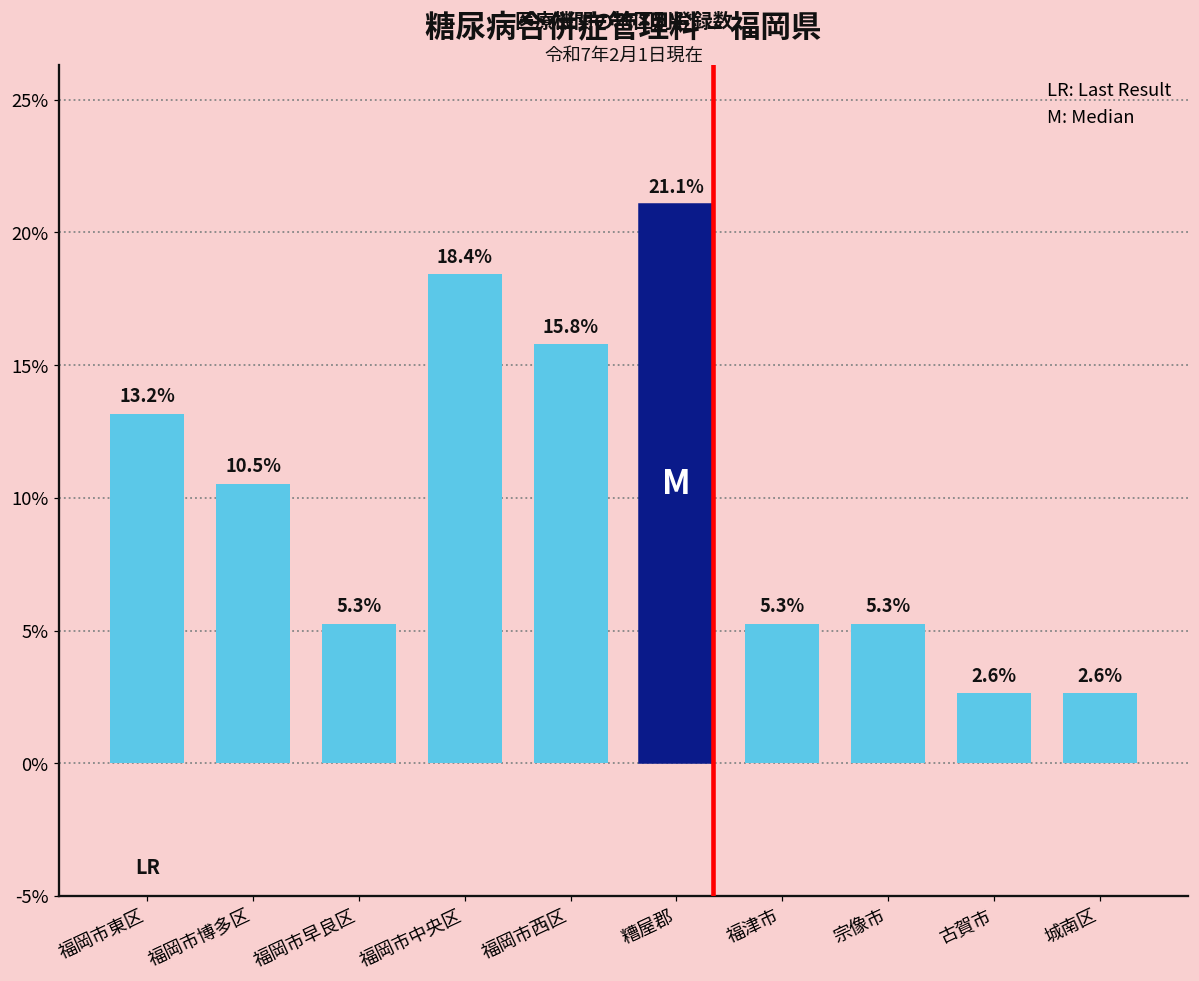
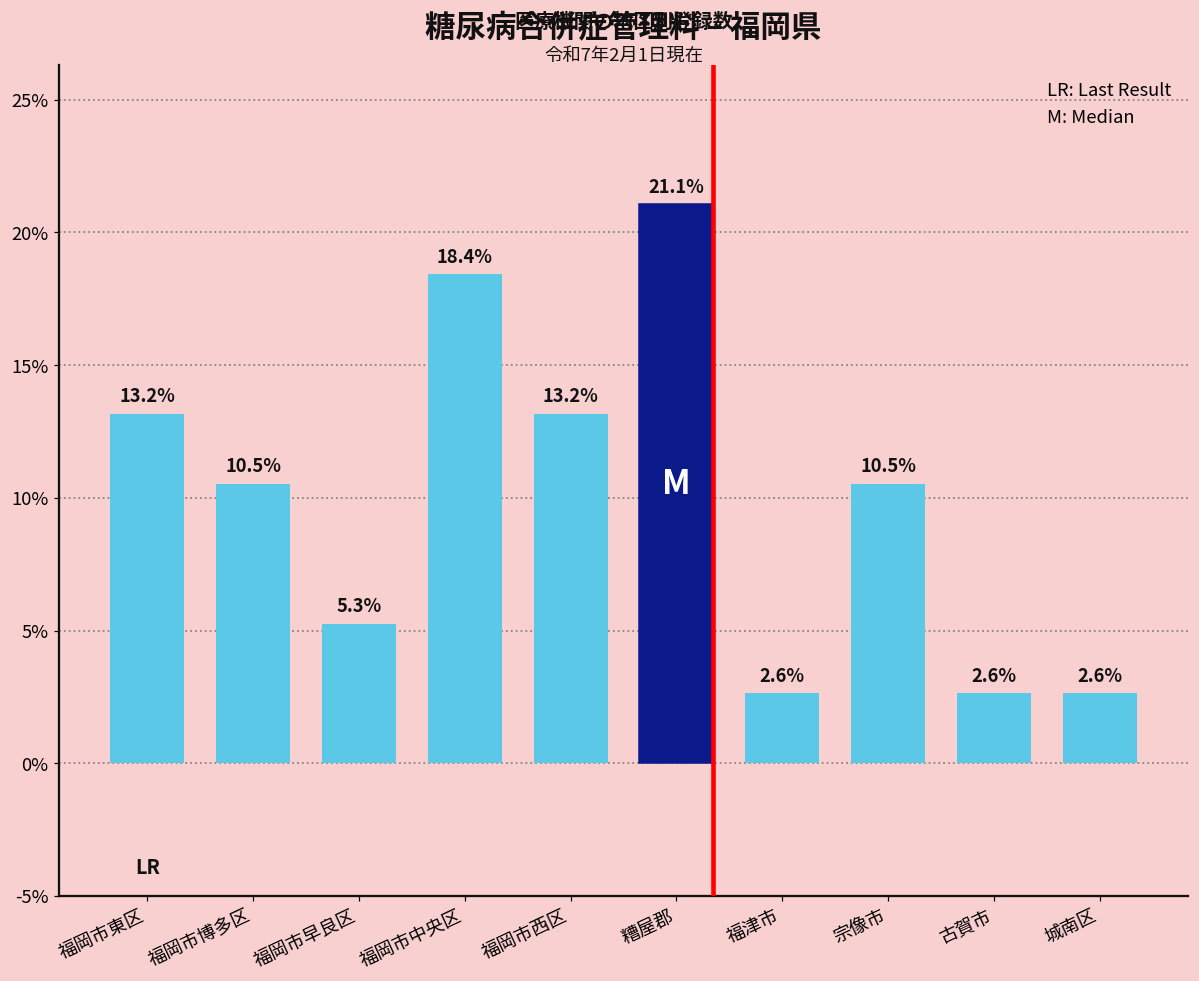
福岡市西区: 15.8% -> 13.2%
福津市: 5.3% -> 2.6%
宗像市: 5.3% -> 10.5%
